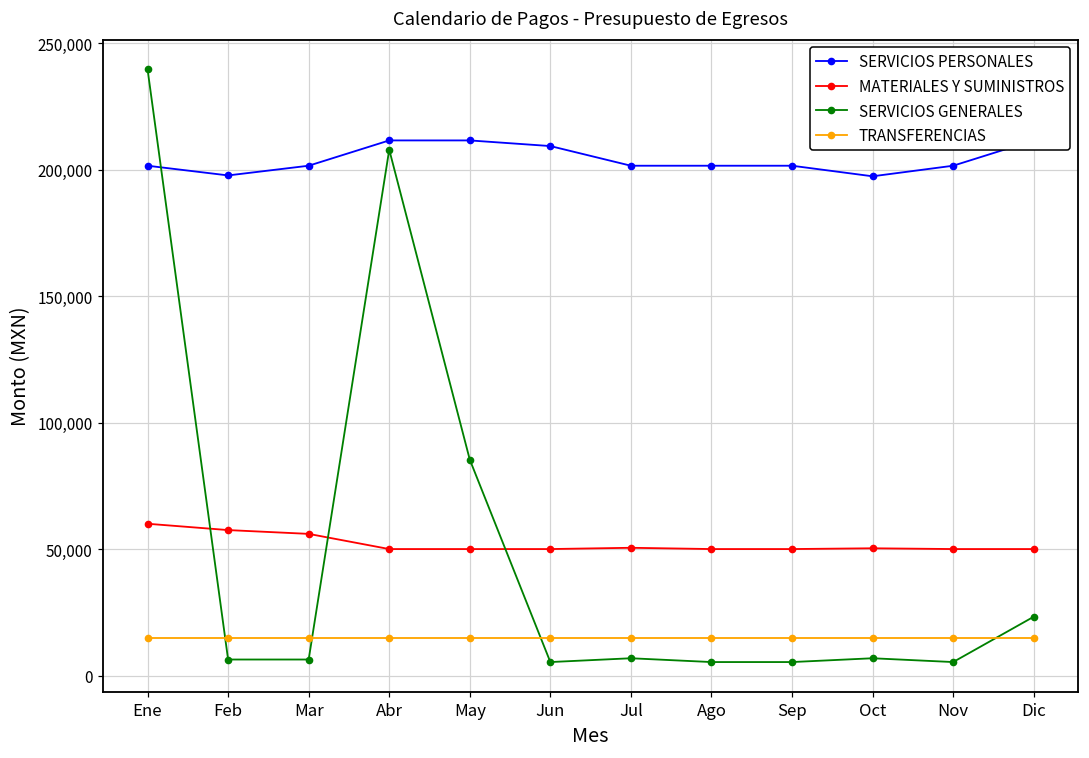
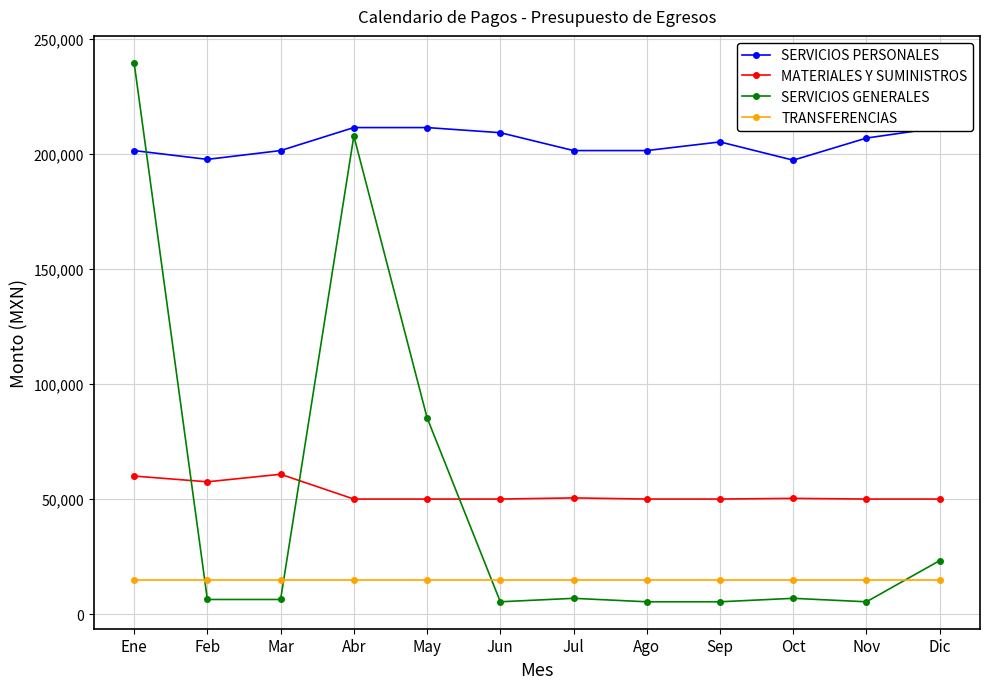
MATERIALES Y SUMINISTROS, Mar: 56,000 -> 61,000
SERVICIOS PERSONALES, Sep: 202,000 -> 205,000
SERVICIOS PERSONALES, Nov: 202,000 -> 207,000
